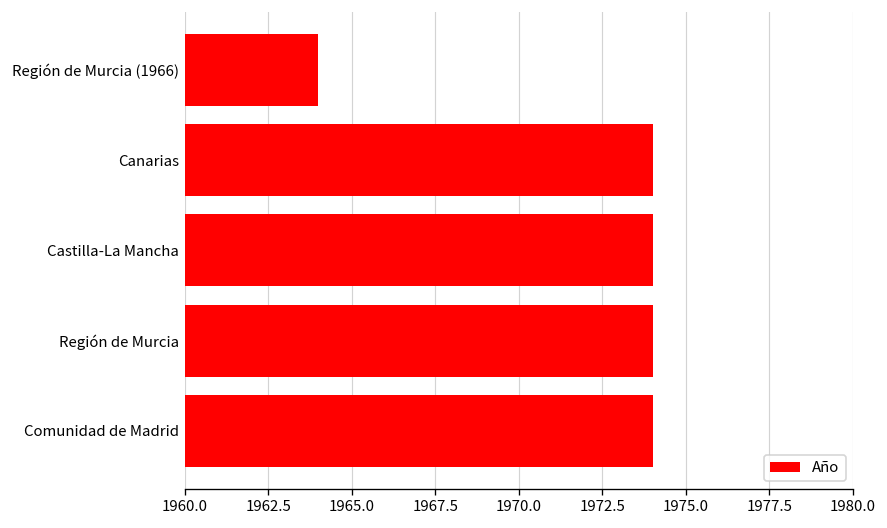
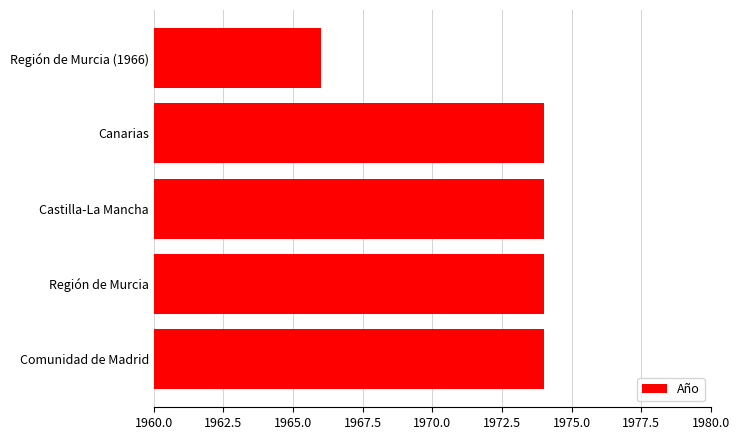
Región de Murcia (1966): 1964 -> 1966
